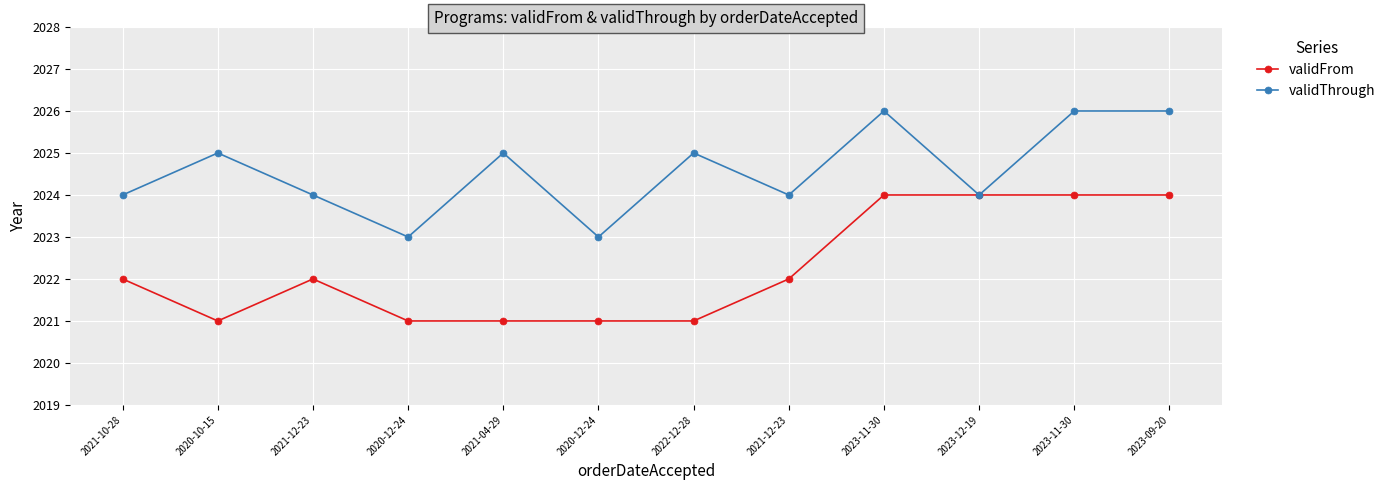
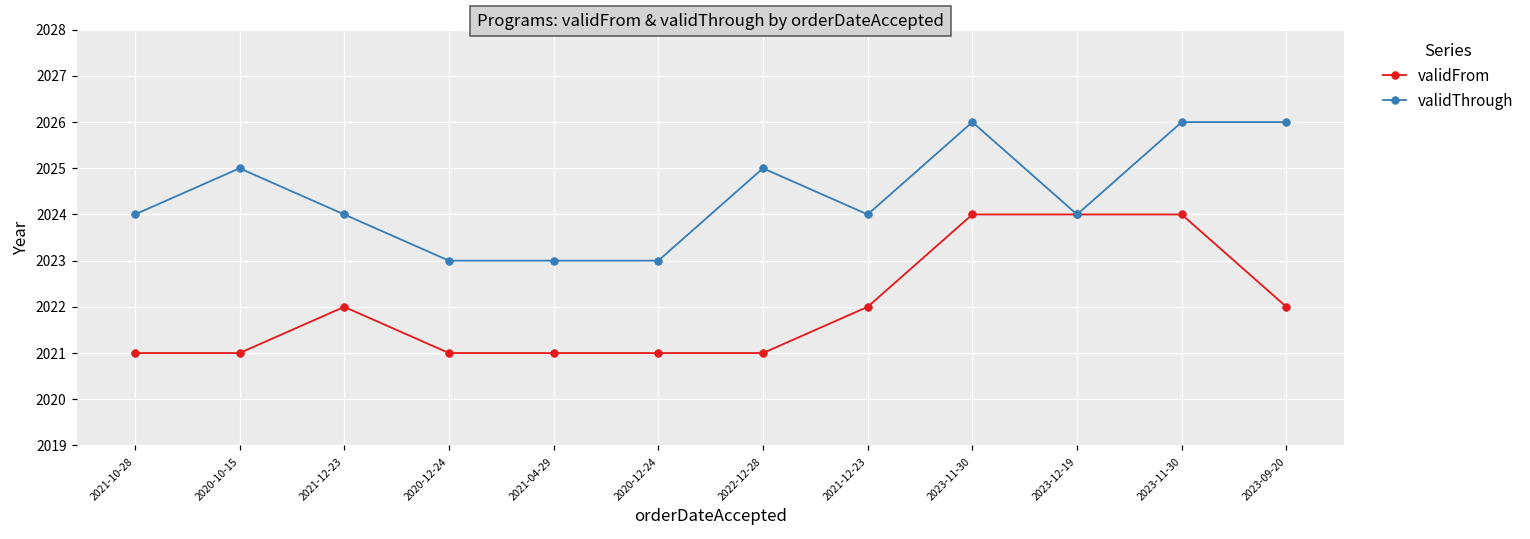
validFrom, 2021-10-28: 2022 -> 2021
validThrough, 2021-04-29: 2025 -> 2023
validFrom, 2023-09-20: 2024 -> 2022
